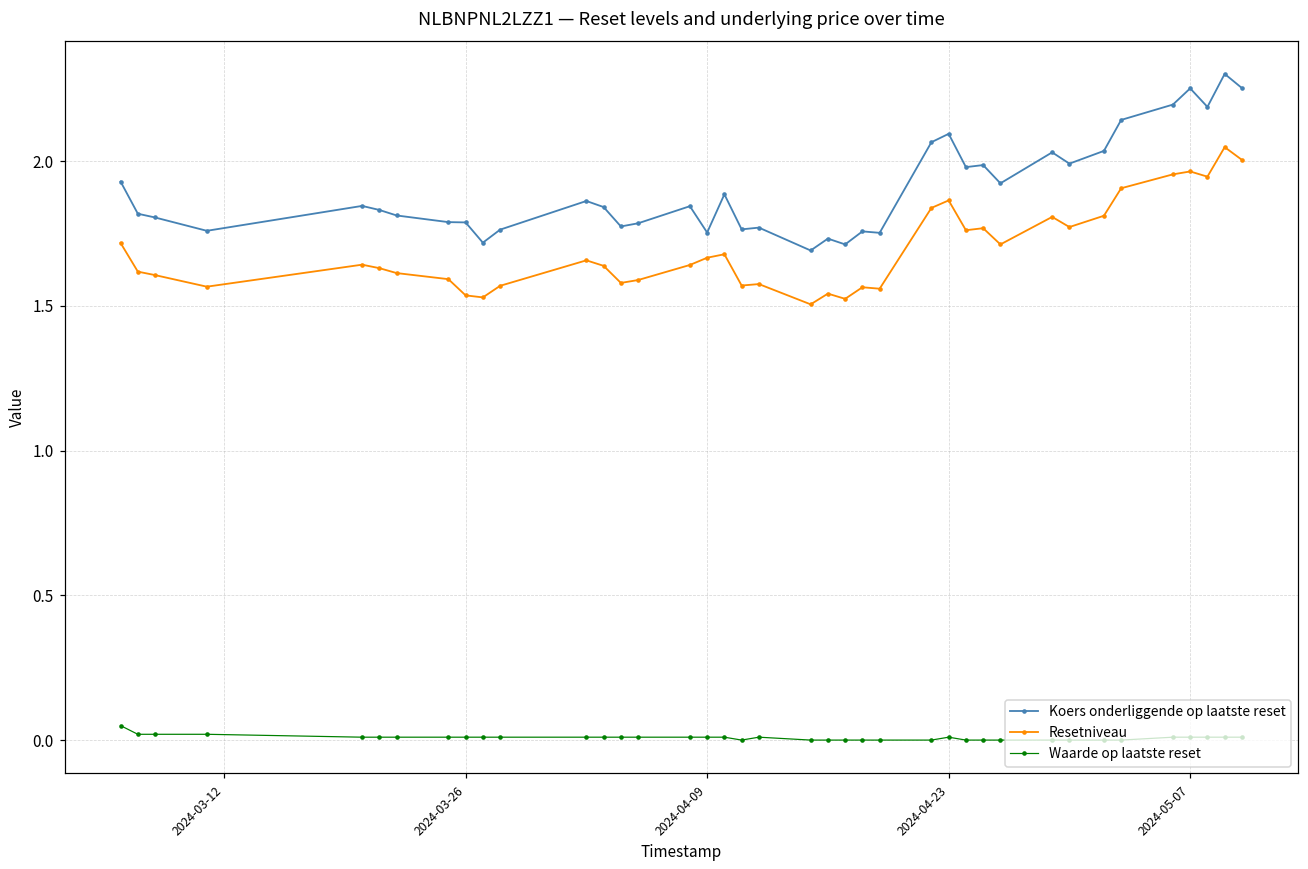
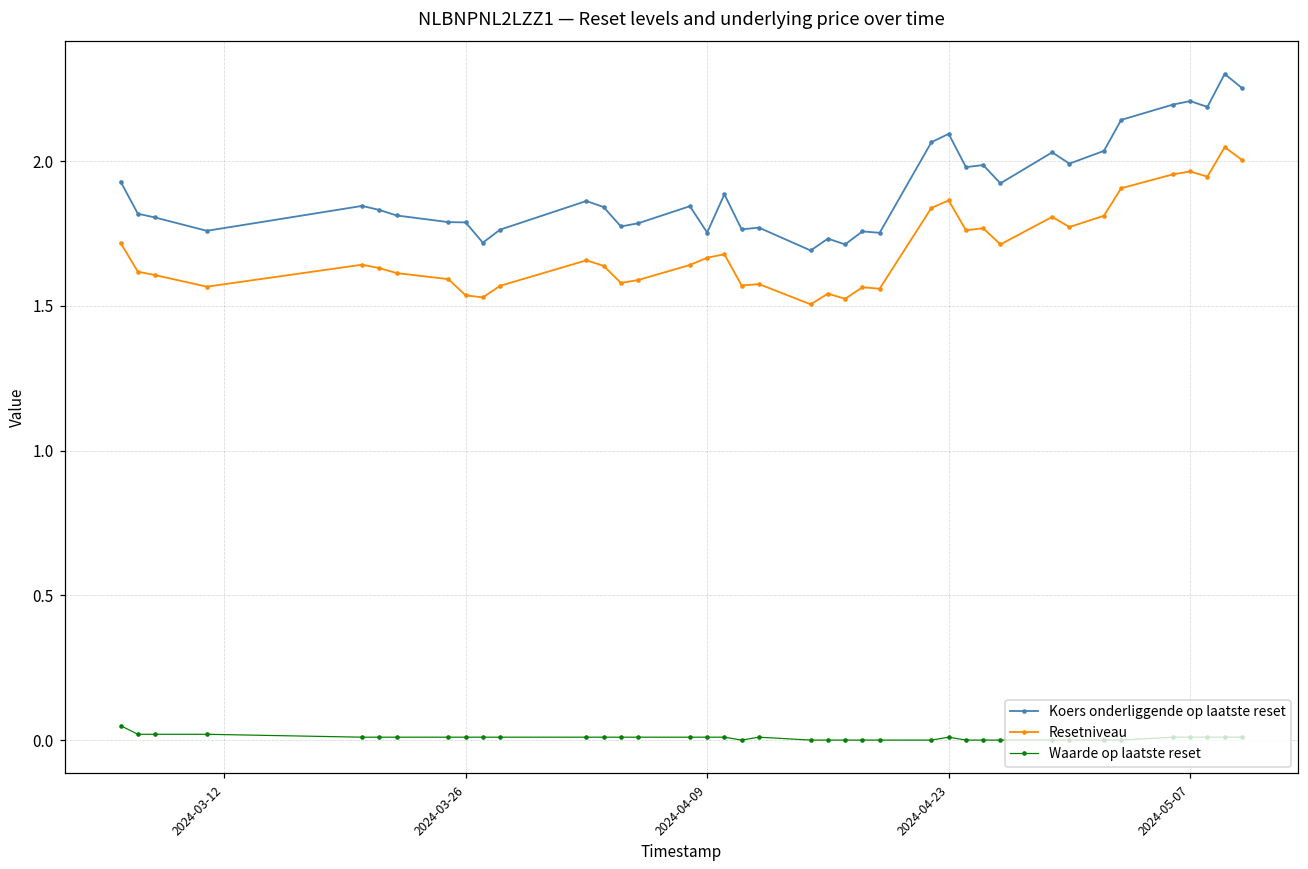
Koers onderliggende op laatste reset, 2024-05-07: 2.25 -> 2.21
